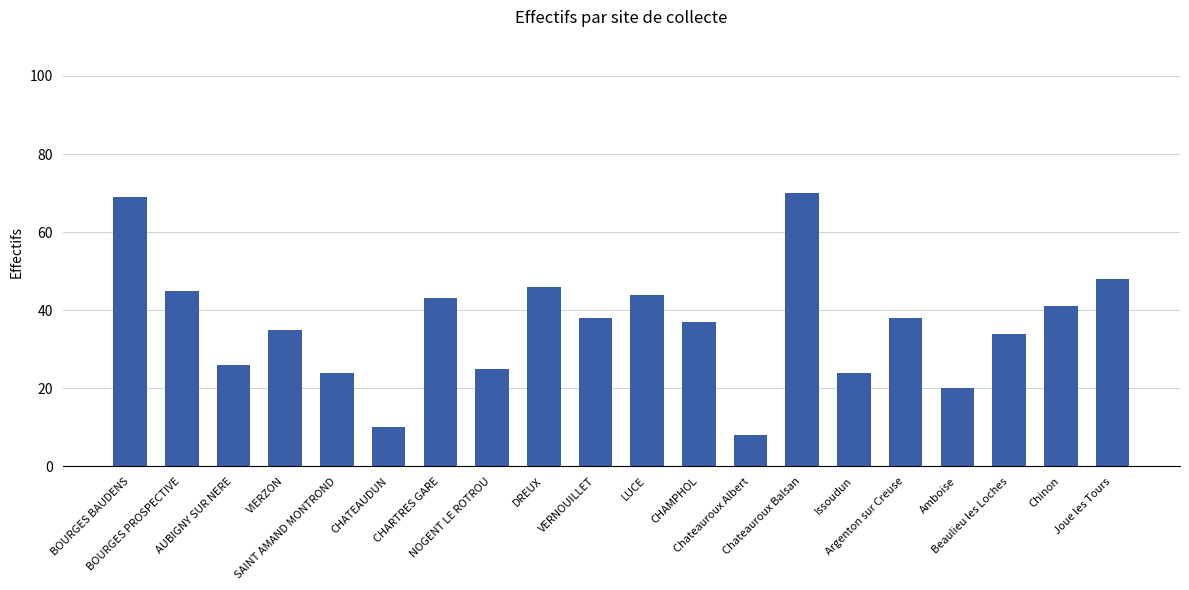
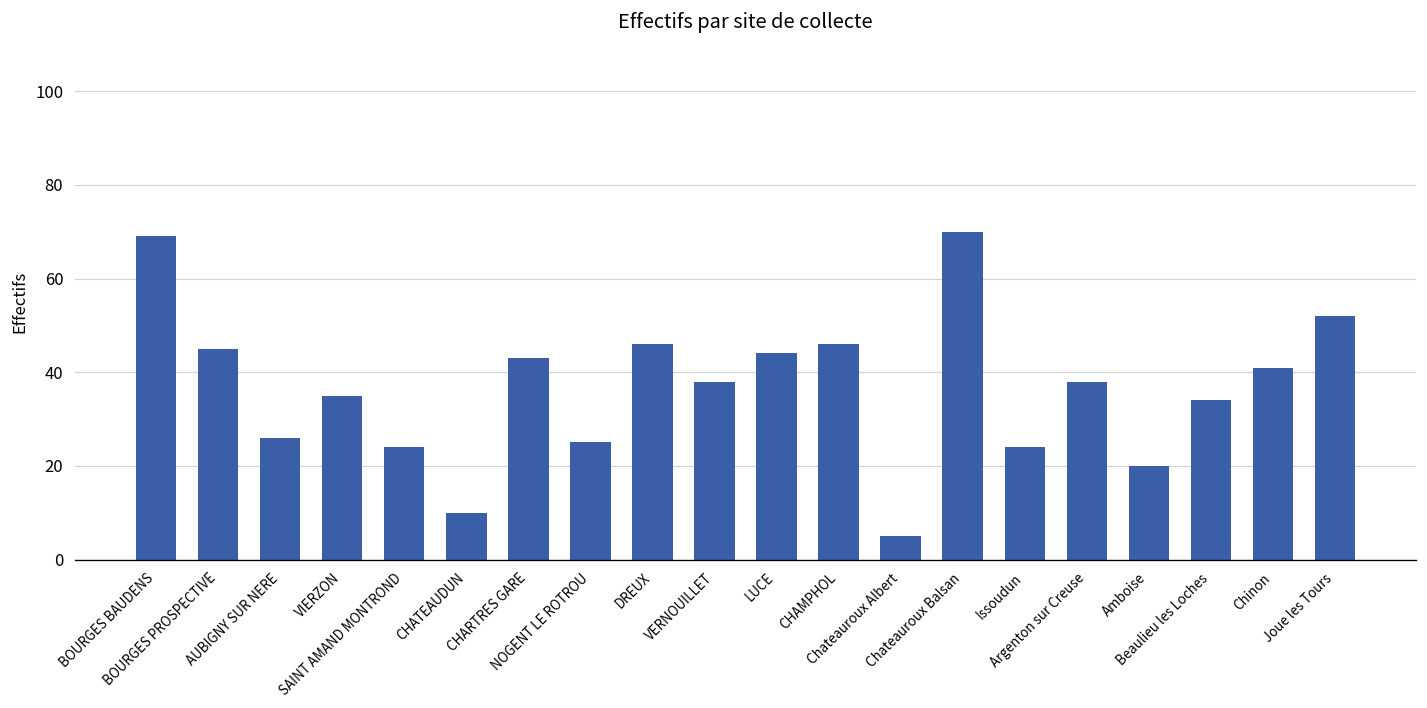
CHAMPHOL: 37 -> 46
Chateauroux Albert: 8 -> 5
Joue les Tours: 48 -> 52
